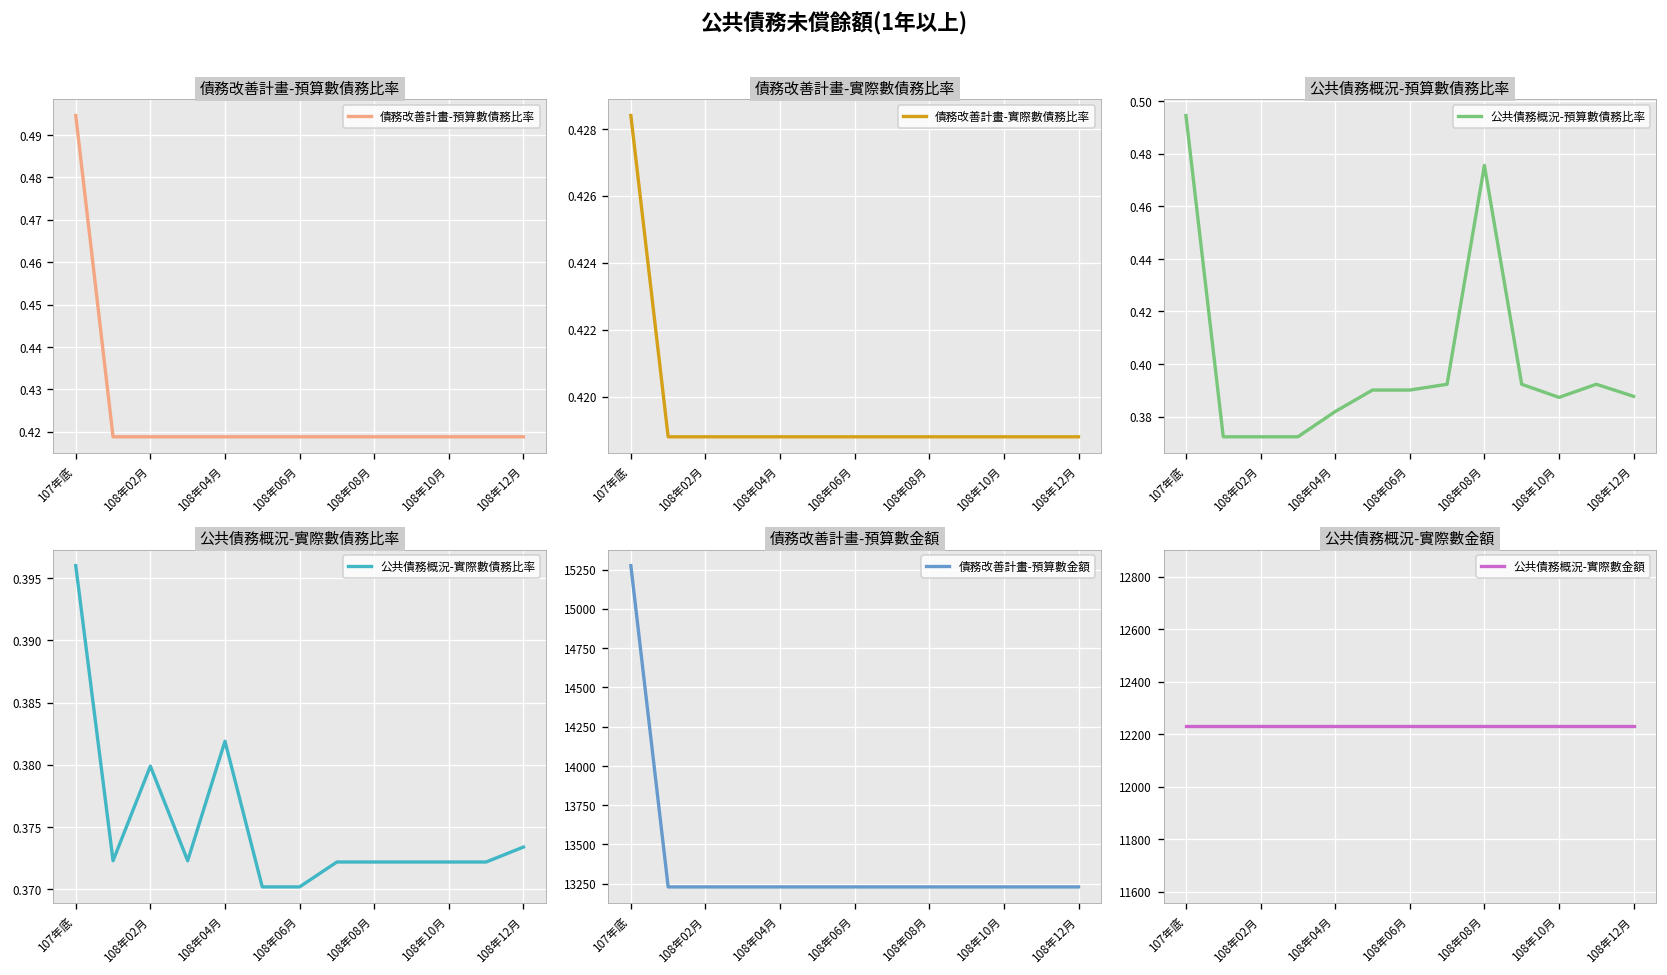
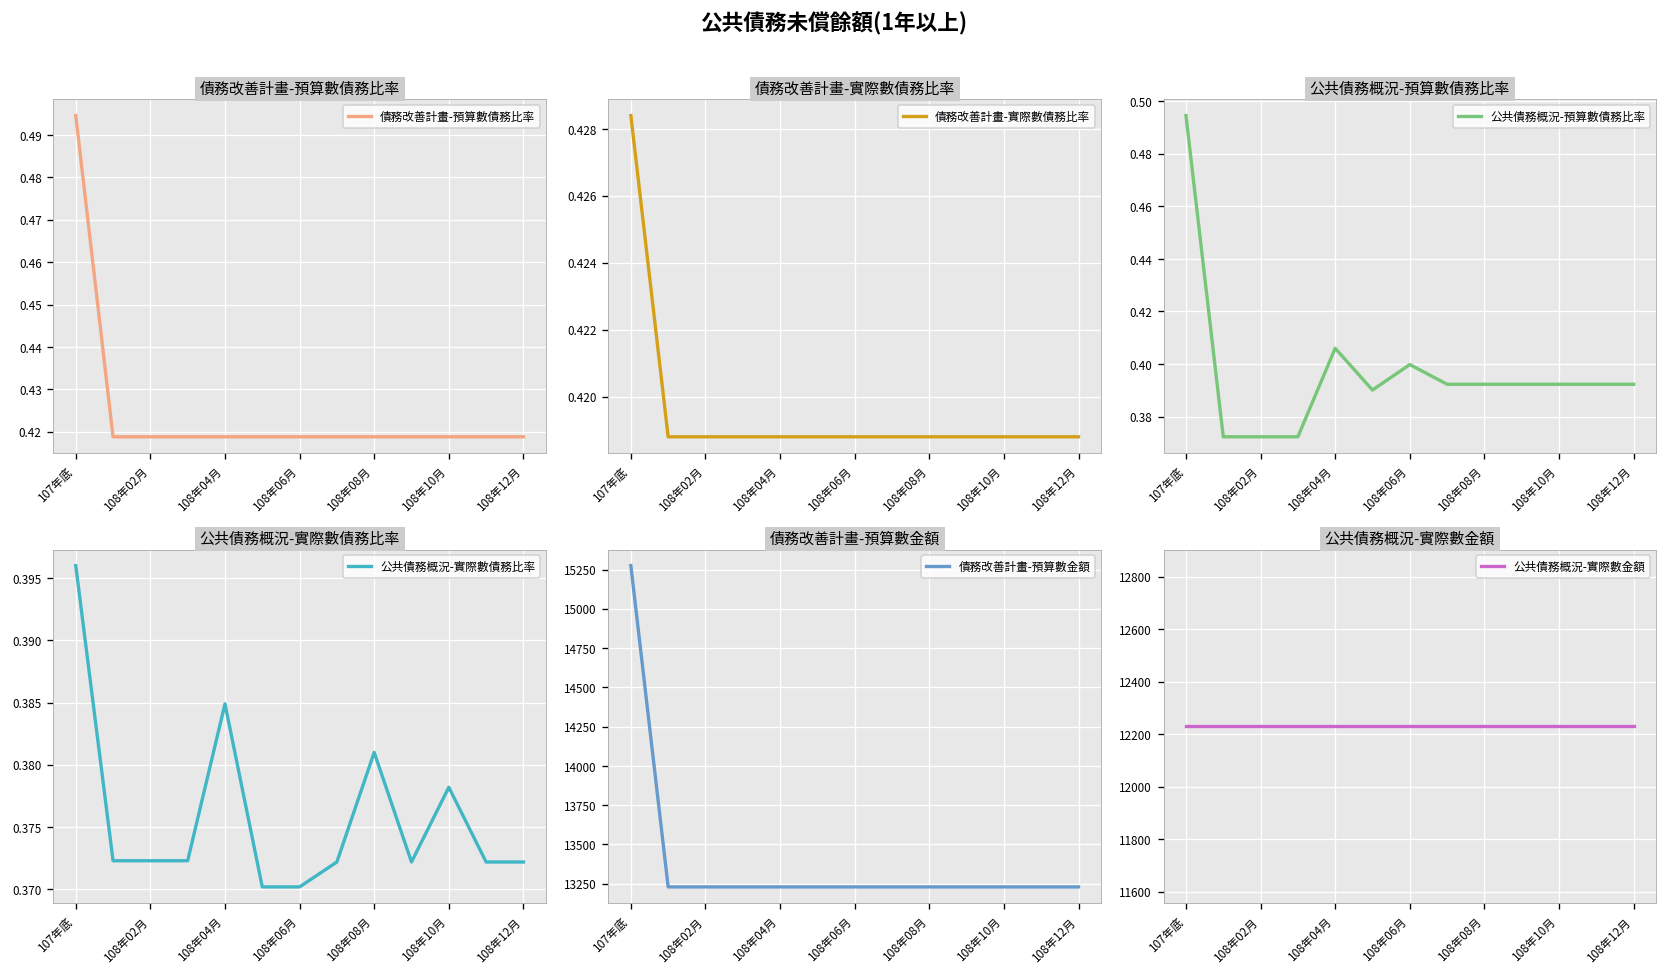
公共債務概況-預算數債務比率, 108年04月: 0.382 -> 0.406
公共債務概況-預算數債務比率, 108年06月: 0.390 -> 0.400
公共債務概況-預算數債務比率, 108年08月: 0.476 -> 0.392
公共債務概況-預算數債務比率, 108年10月: 0.387 -> 0.392
公共債務概況-預算數債務比率, 108年12月: 0.388 -> 0.392
公共債務概況-實際數債務比率, 108年02月: 0.3799 -> 0.3723
公共債務概況-實際數債務比率, 108年04月: 0.3819 -> 0.3849
公共債務概況-實際數債務比率, 108年08月: 0.3722 -> 0.3810
公共債務概況-實際數債務比率, 108年10月: 0.3722 -> 0.3782
公共債務概況-實際數債務比率, 108年12月: 0.3734 -> 0.3722
